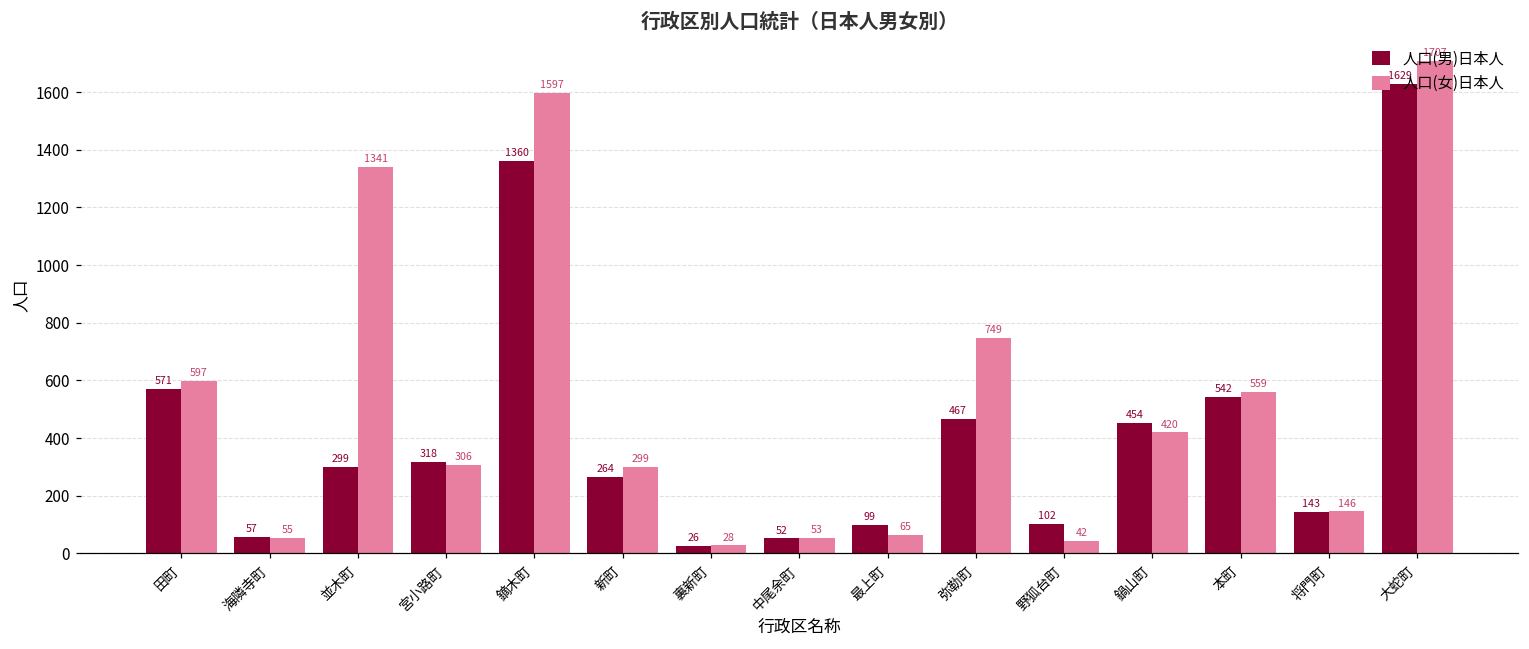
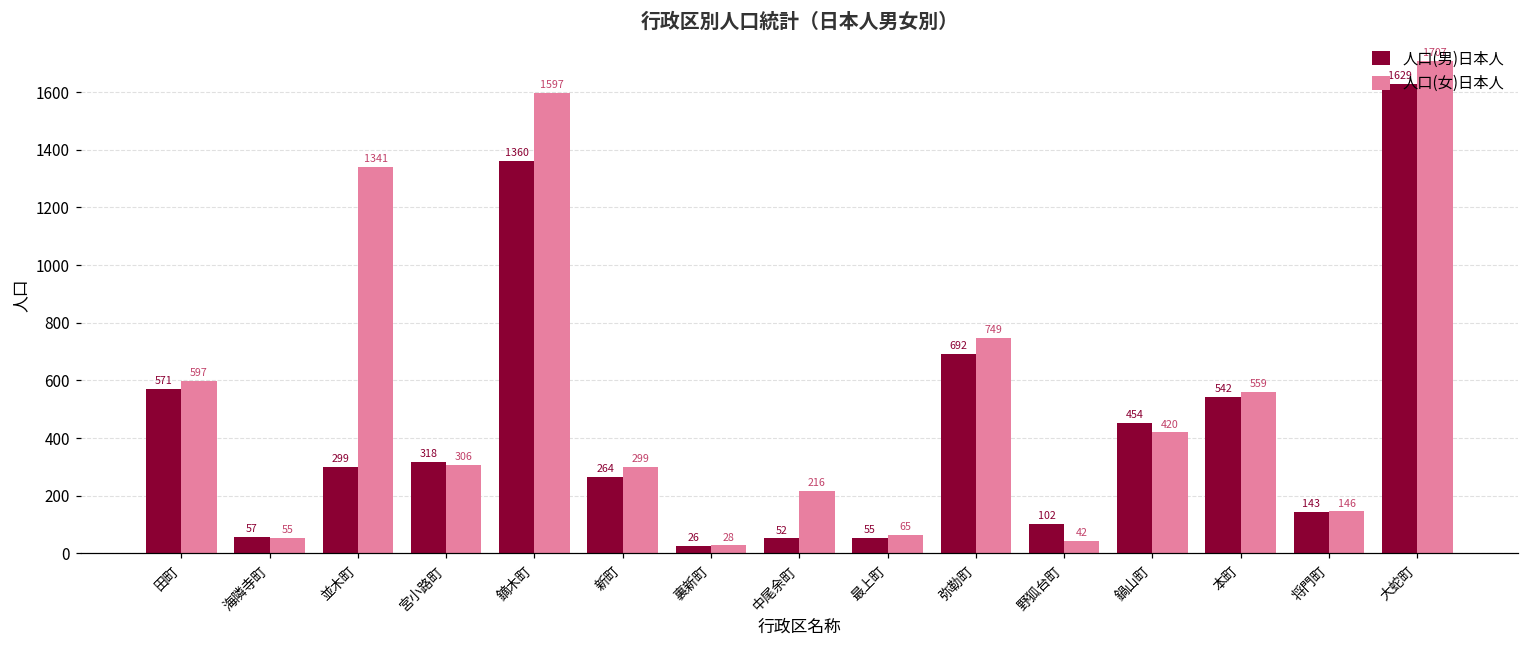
人口(女)日本人, 中尾余町: 53 -> 216
人口(男)日本人, 最上町: 99 -> 55
人口(男)日本人, 弥勒町: 467 -> 692
